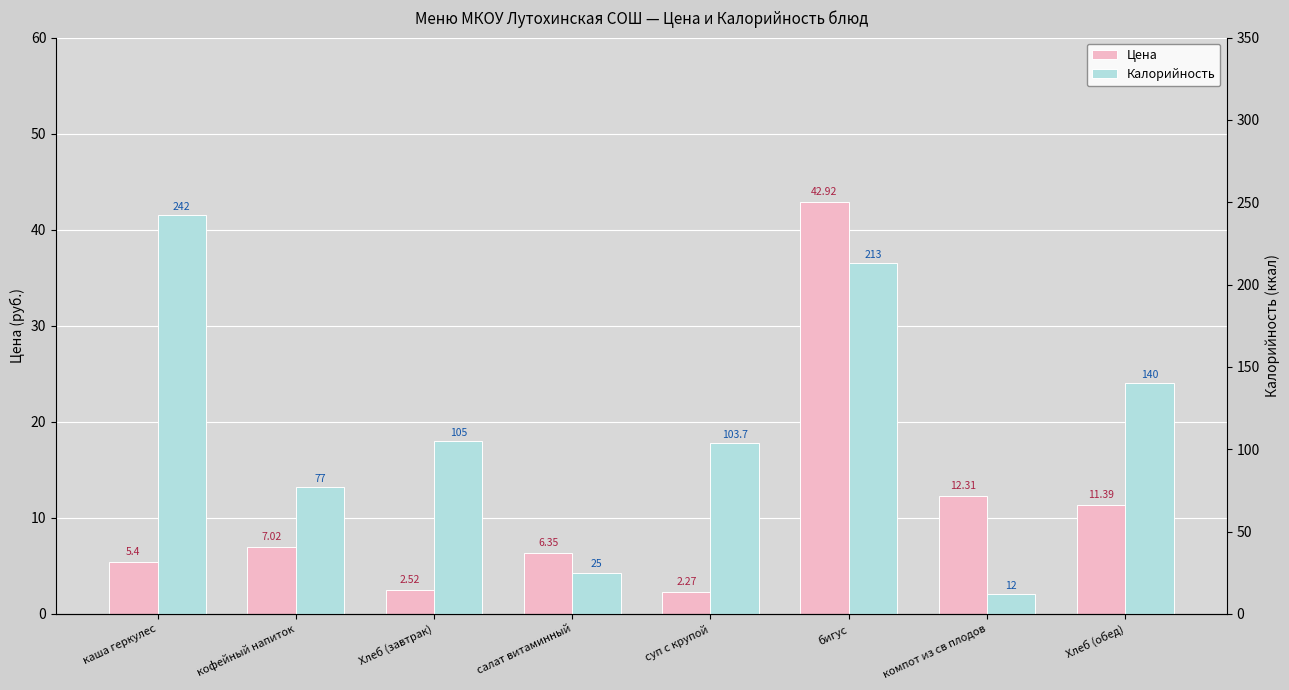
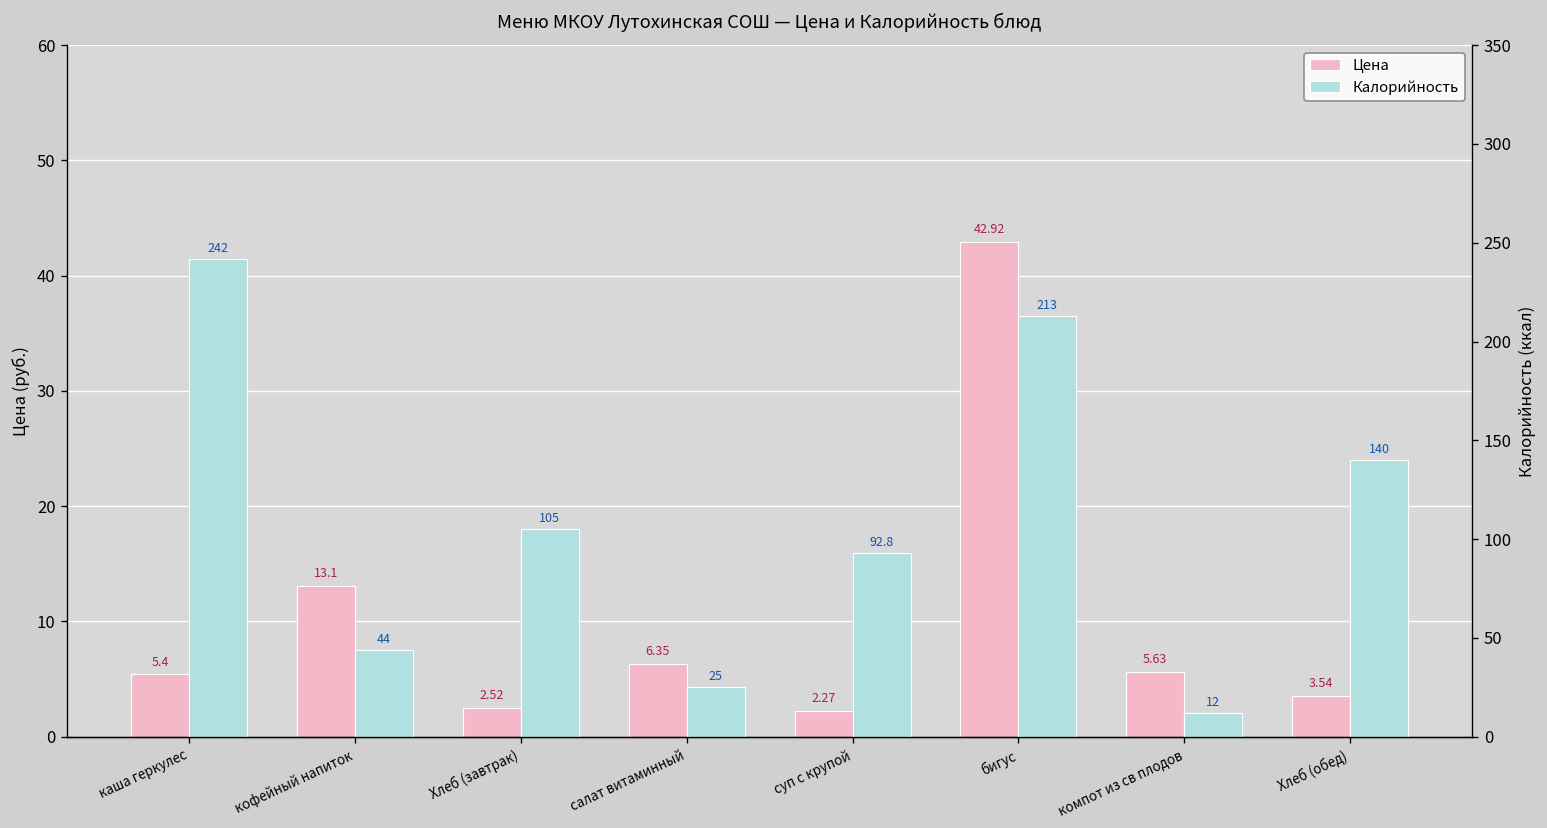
Цена, кофейный напиток: 7.02 -> 13.1
Цена, компот из св плодов: 12.31 -> 5.63
Цена, Хлеб (обед): 11.39 -> 3.54
Калорийность, кофейный напиток: 77 -> 44
Калорийность, суп с крупой: 103.7 -> 92.8
